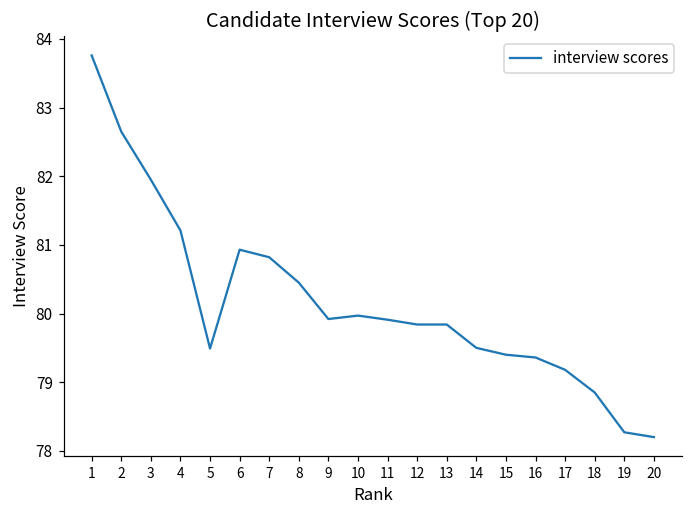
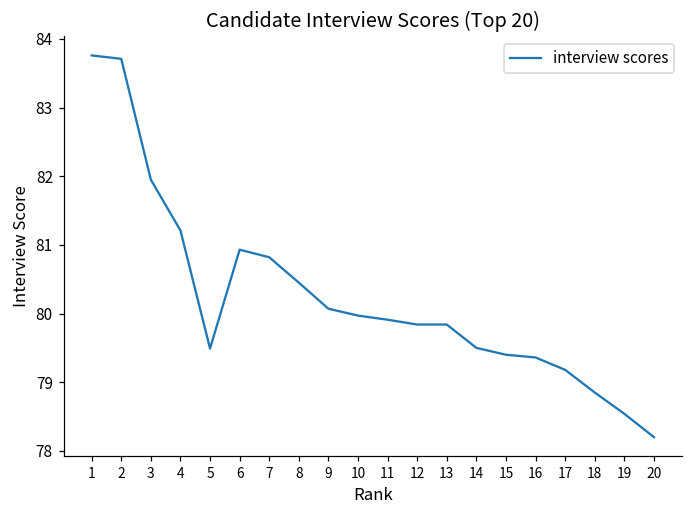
2: 82.7 -> 83.7
9: 79.9 -> 80.1
19: 78.3 -> 78.5
